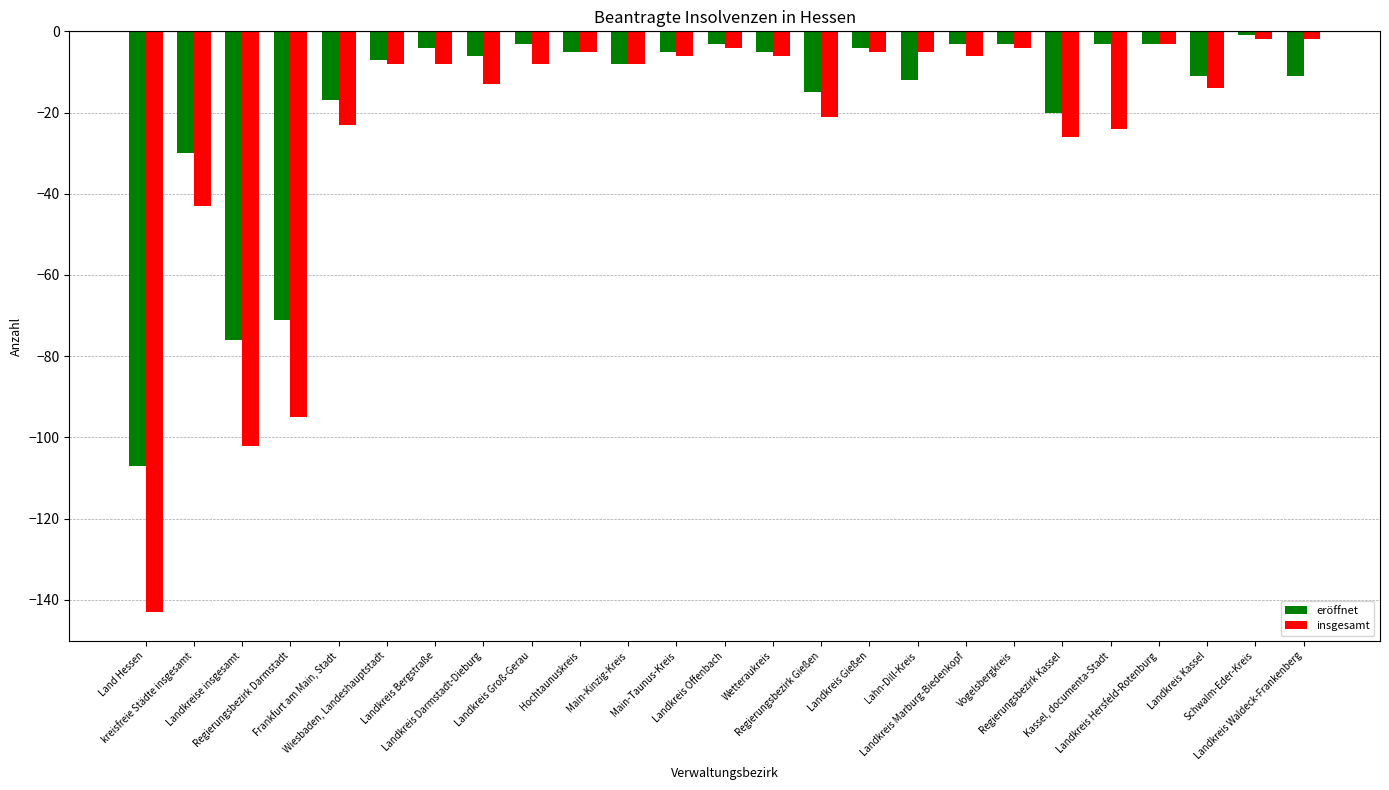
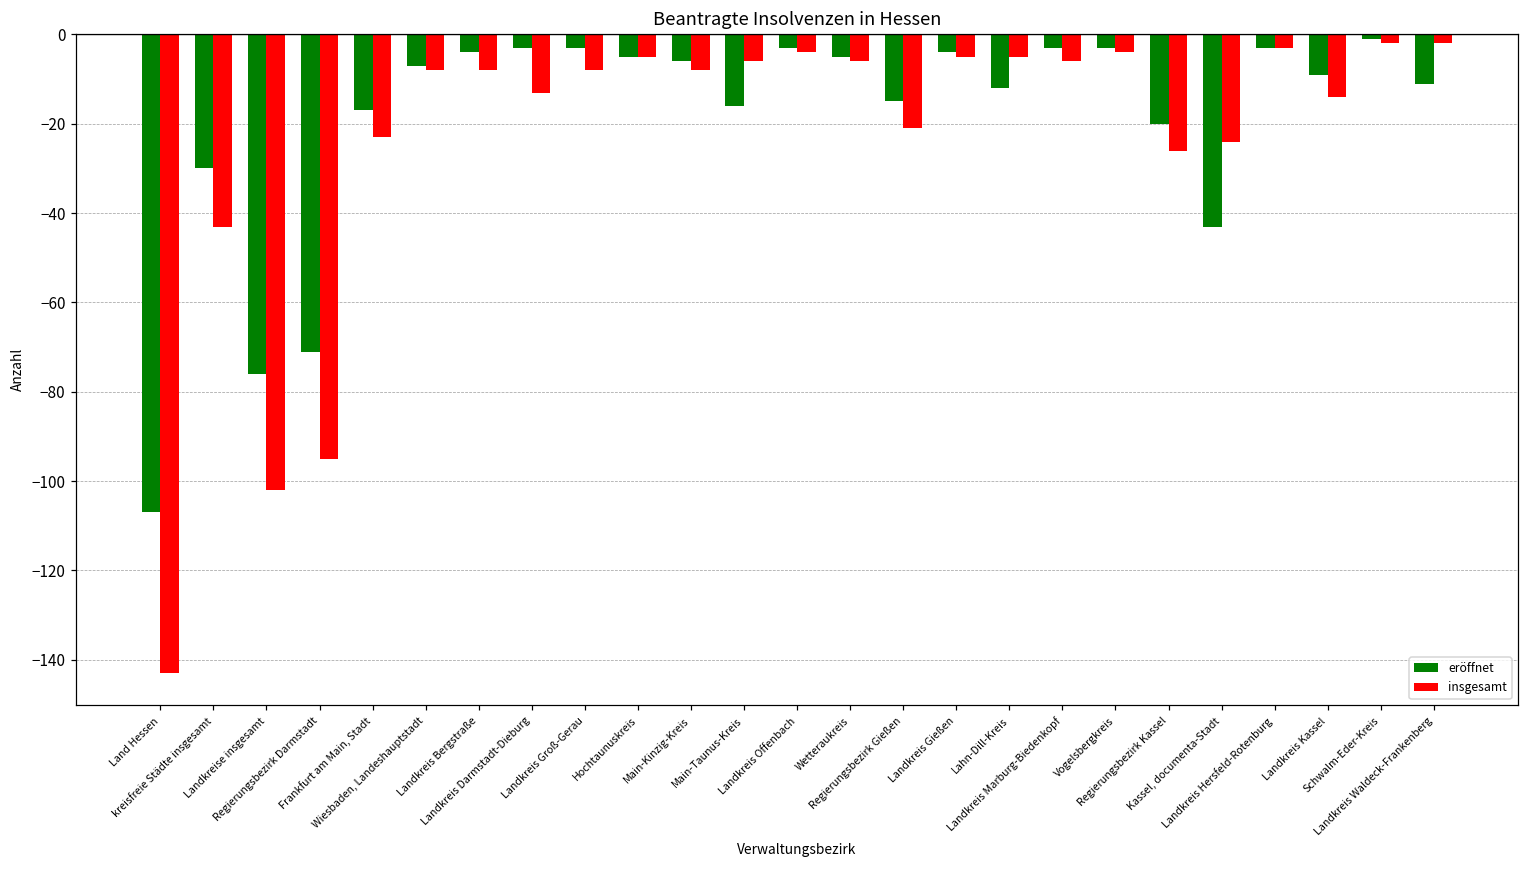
eröffnet, Landkreis Darmstadt-Dieburg: -6 -> -3
eröffnet, Main-Kinzig-Kreis: -8 -> -6
eröffnet, Main-Taunus-Kreis: -5 -> -16
eröffnet, Kassel, documenta-Stadt: -3 -> -43
eröffnet, Landkreis Kassel: -11 -> -9
